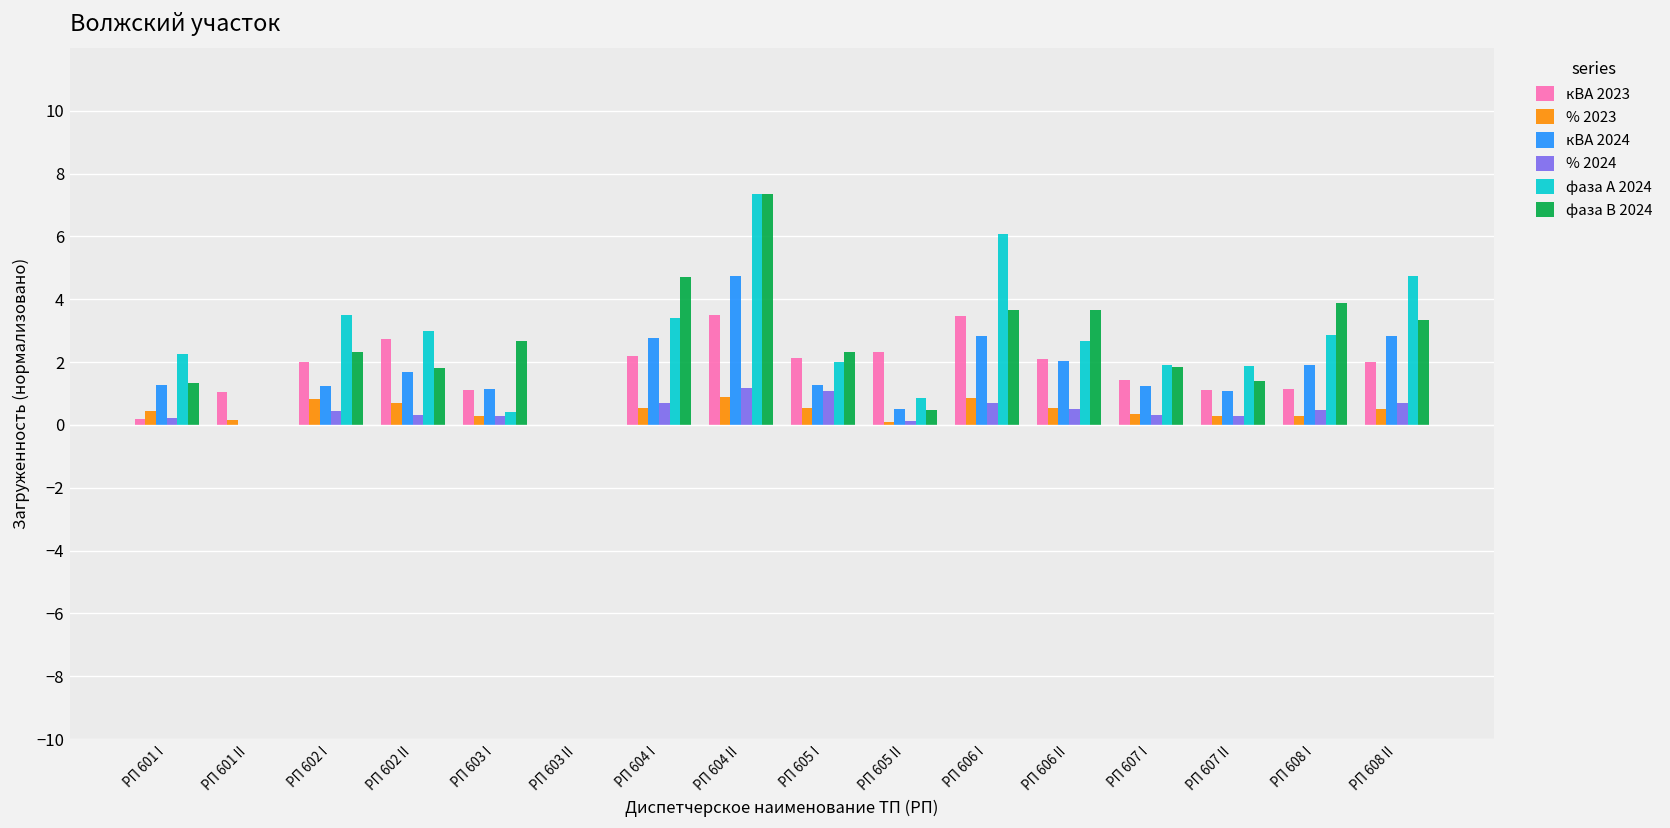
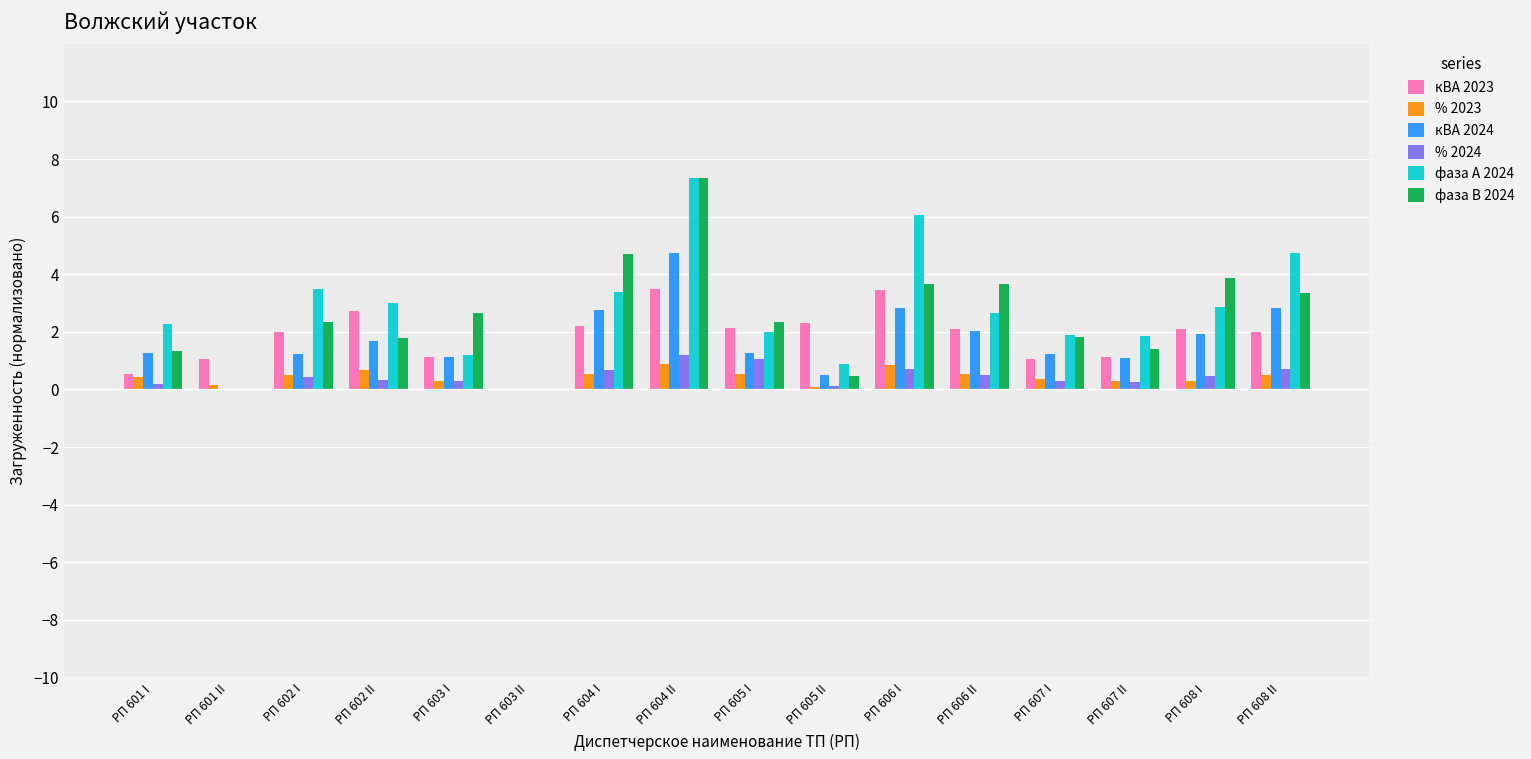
кВА 2023, РП 601 I: 0.2 -> 0.5
% 2023, РП 602 I: 0.8 -> 0.5
фаза А 2024, РП 603 I: 0.4 -> 1.2
кВА 2023, РП 607 I: 1.4 -> 1.1
кВА 2023, РП 608 I: 1.1 -> 2.1
